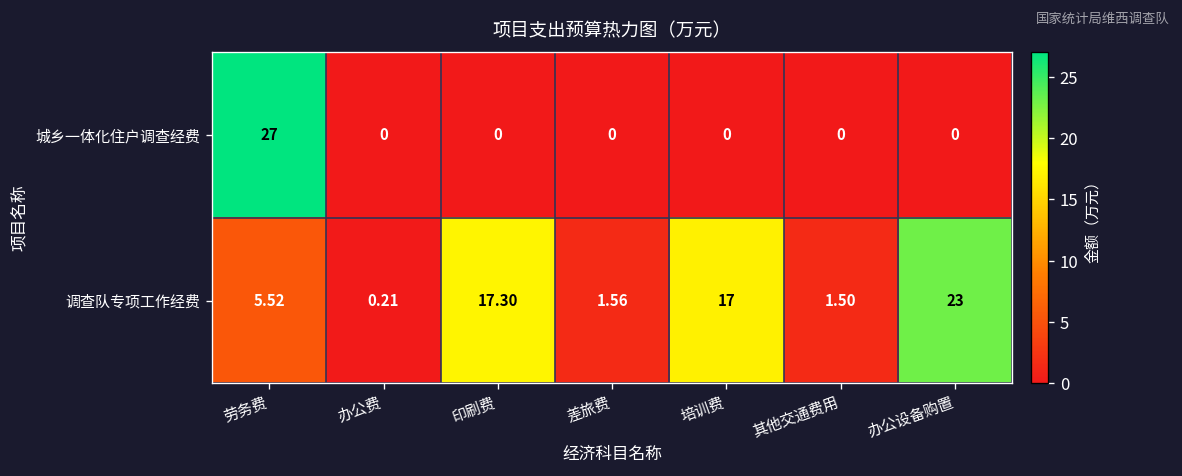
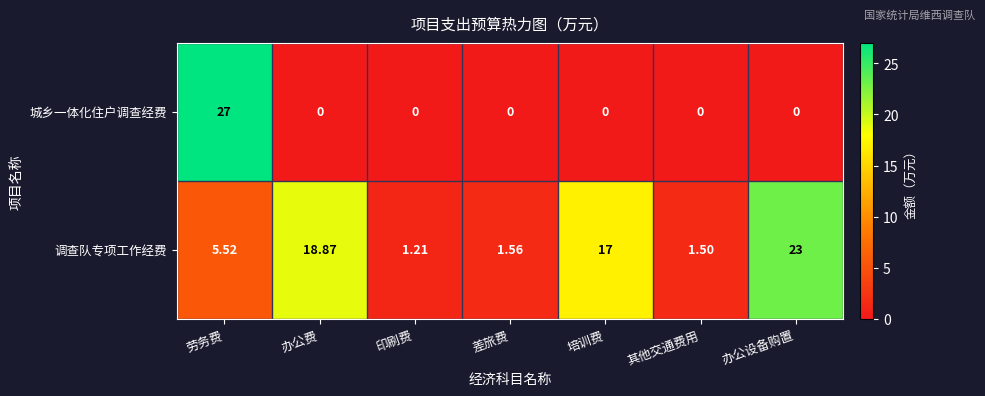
调查队专项工作经费, 办公费: 0.21 -> 18.87
调查队专项工作经费, 印刷费: 17.30 -> 1.21
